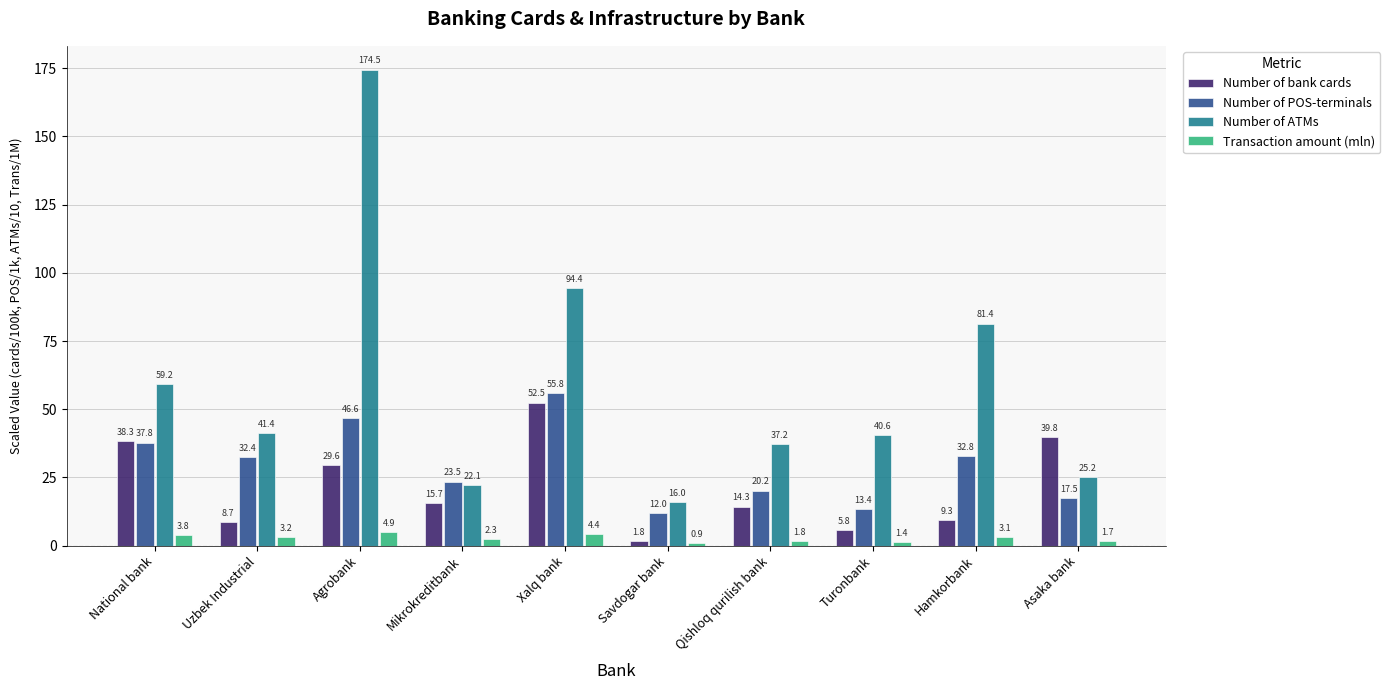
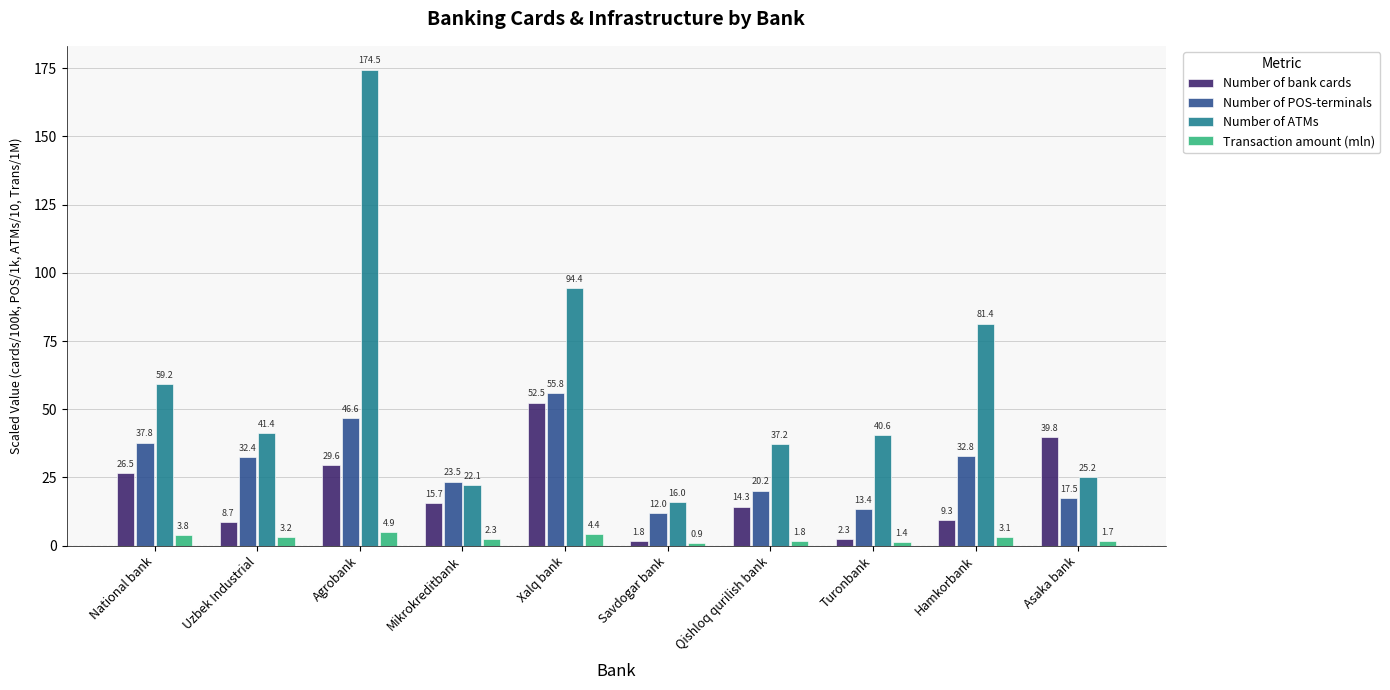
Number of bank cards, National bank: 38.3 -> 26.5
Number of bank cards, Turonbank: 5.8 -> 2.3
